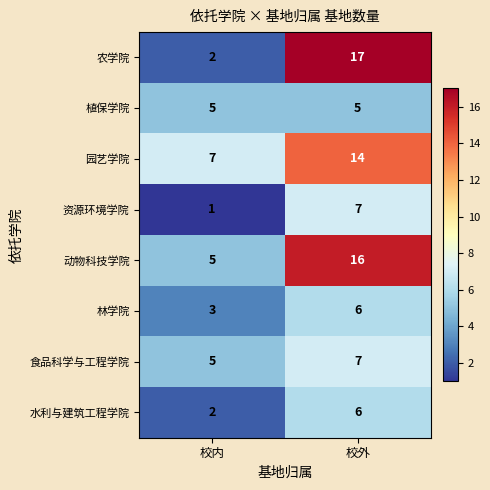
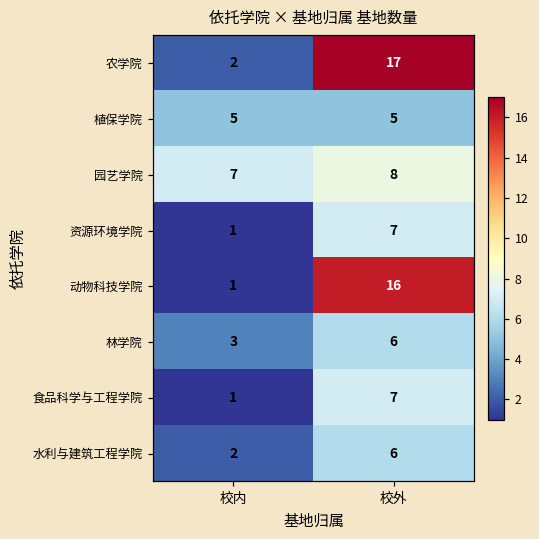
园艺学院, 校外: 14 -> 8
动物科技学院, 校内: 5 -> 1
食品科学与工程学院, 校内: 5 -> 1
